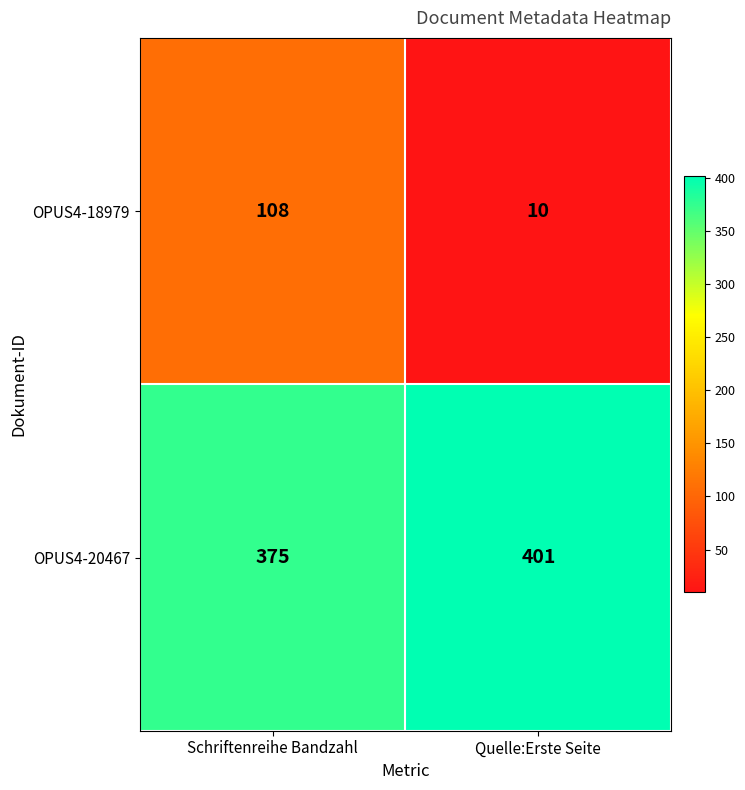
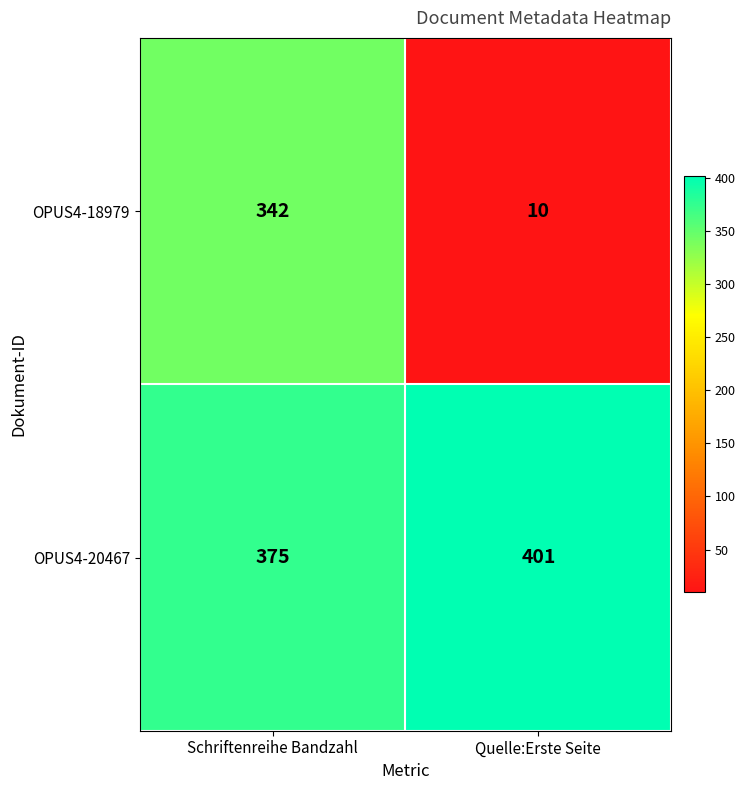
OPUS4-18979, Schriftenreihe Bandzahl: 108 -> 342
